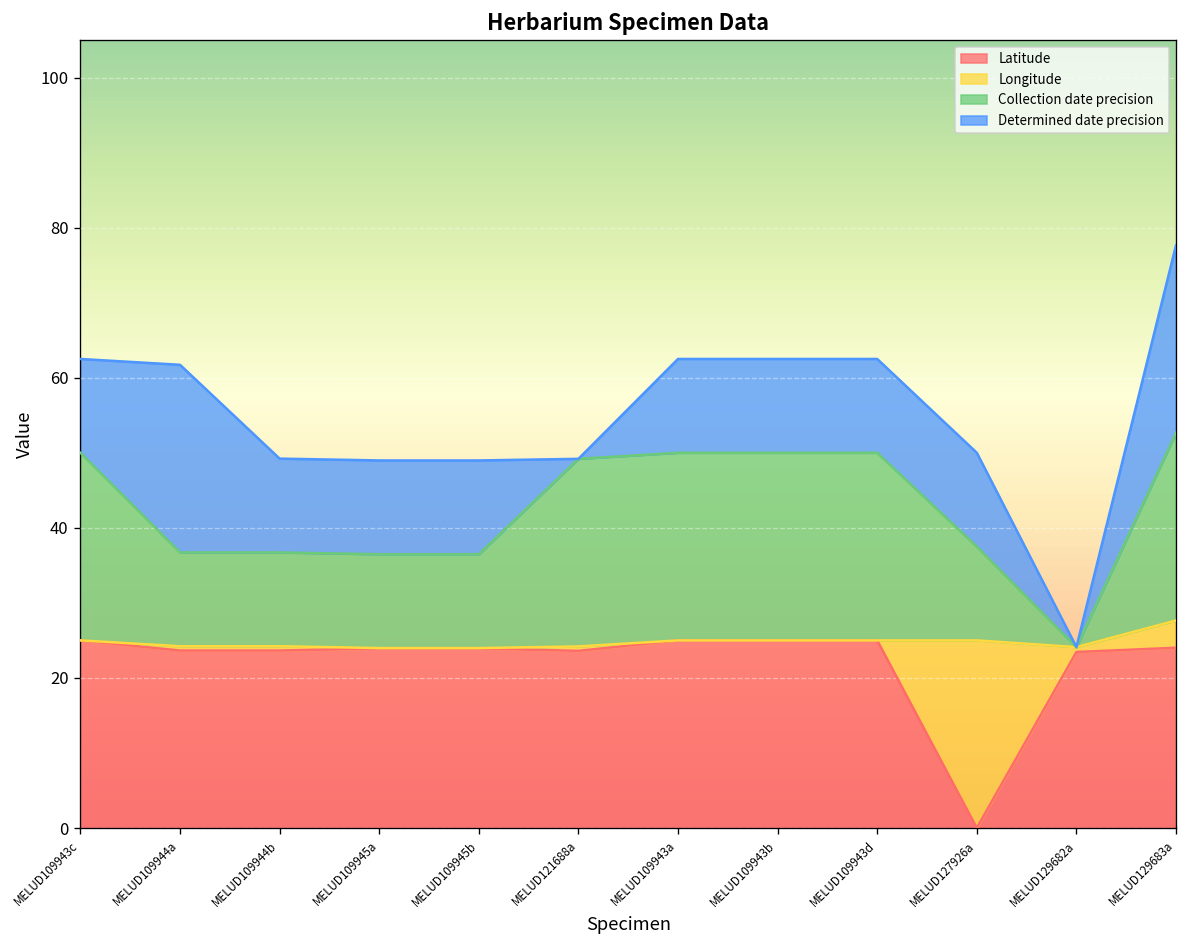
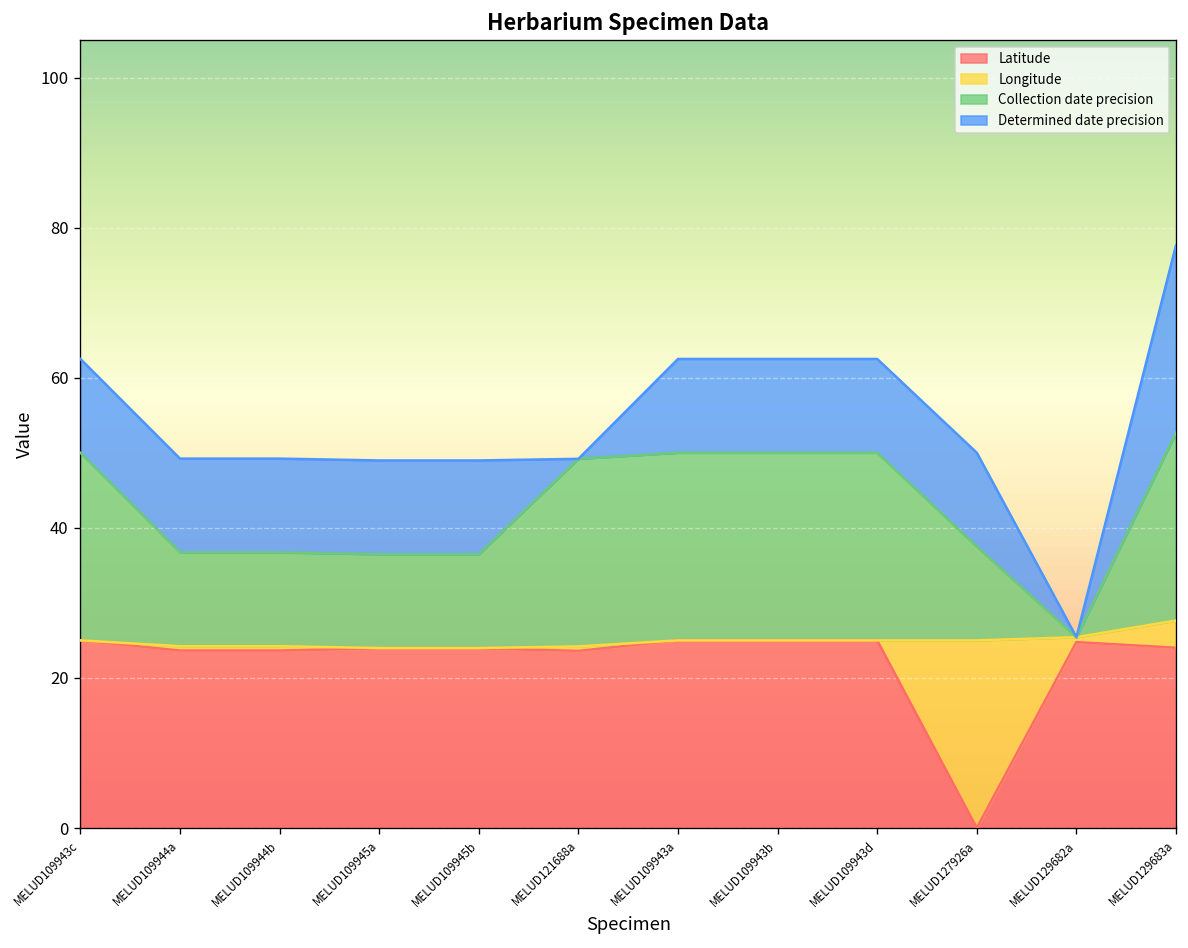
Determined date precision, MELUD109944a: 25 -> 13
Latitude, MELUD129682a: 23 -> 25
